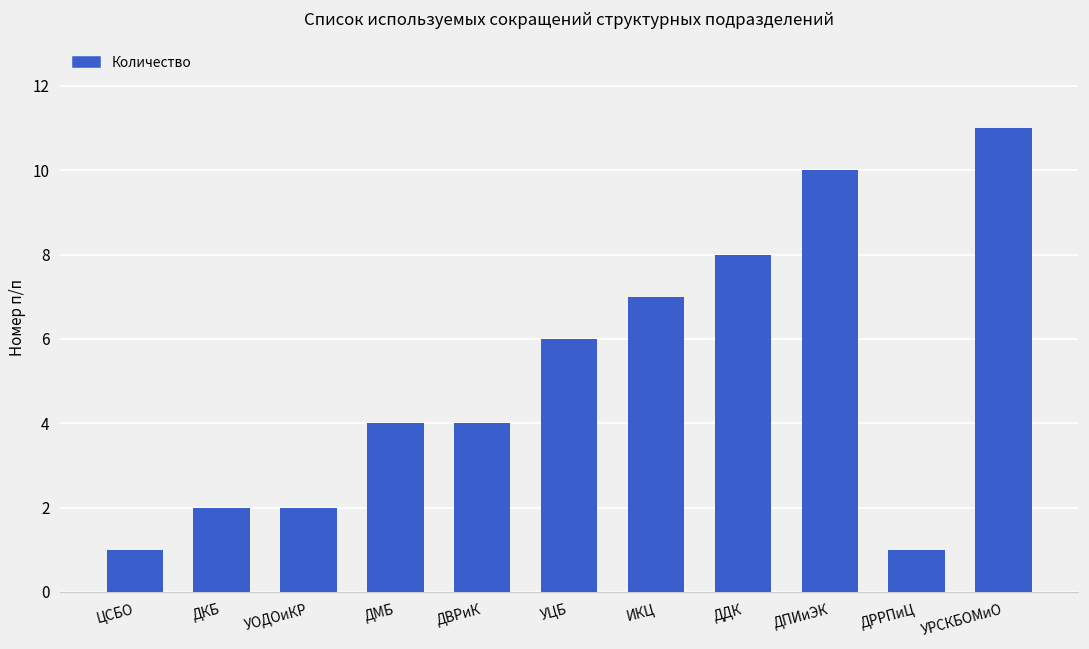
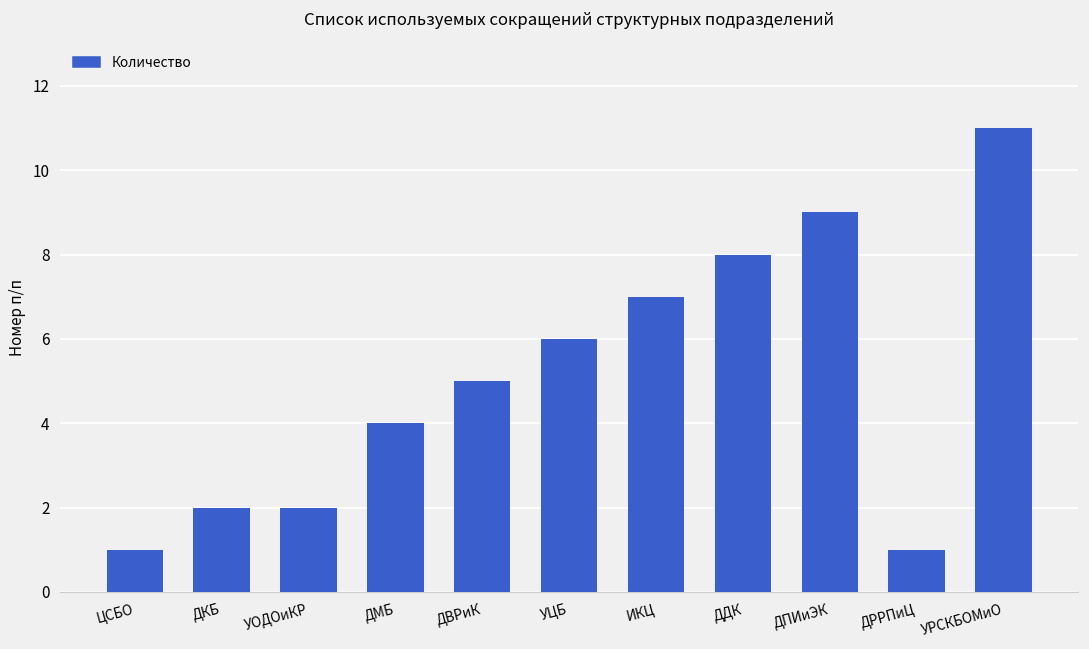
ДВРиК: 4 -> 5
ДПИиЭК: 10 -> 9
